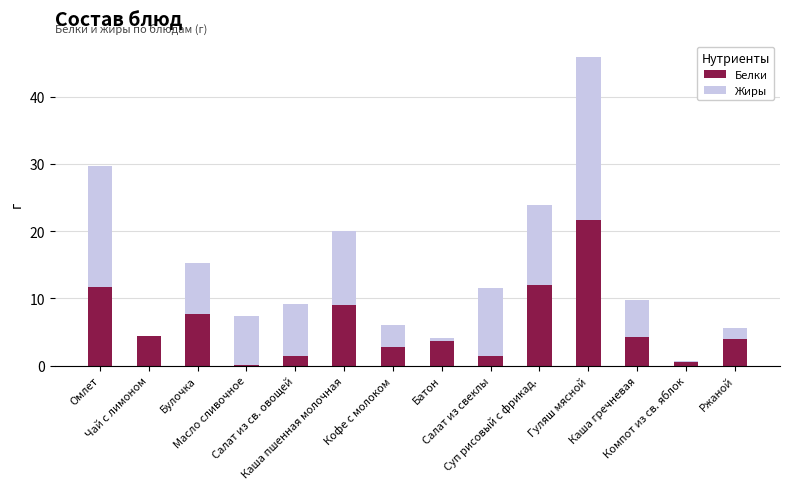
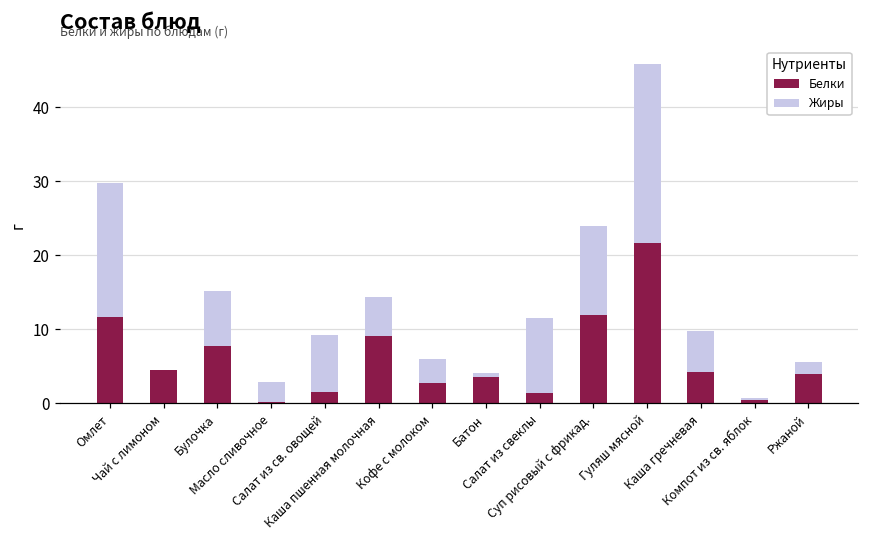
Жиры, Масло сливочное: 7 -> 3
Жиры, Каша пшенная молочная: 11 -> 5
